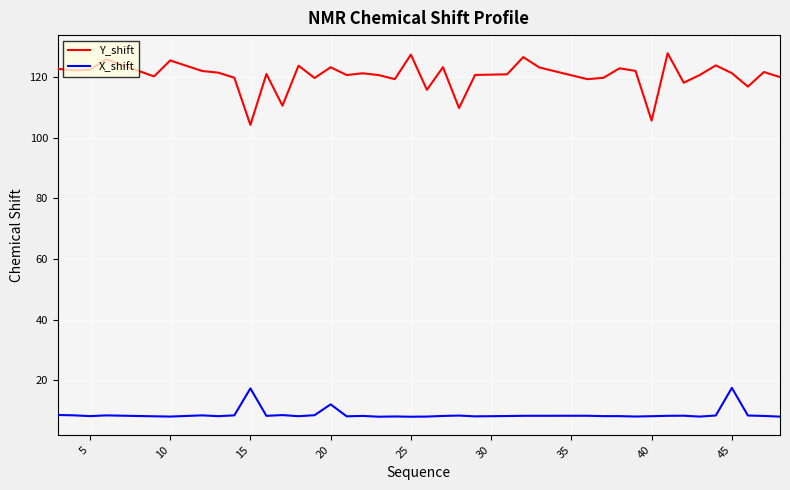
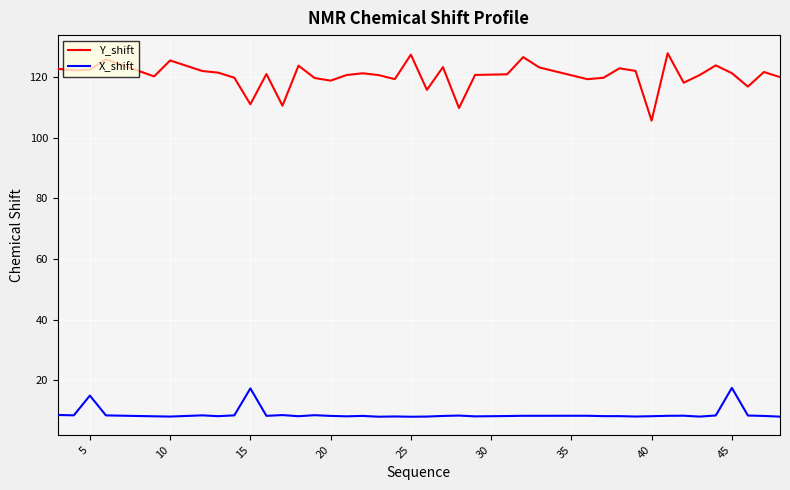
X_shift, 5: 8 -> 15
Y_shift, 15: 104 -> 111
Y_shift, 20: 123 -> 119
X_shift, 20: 12 -> 8
